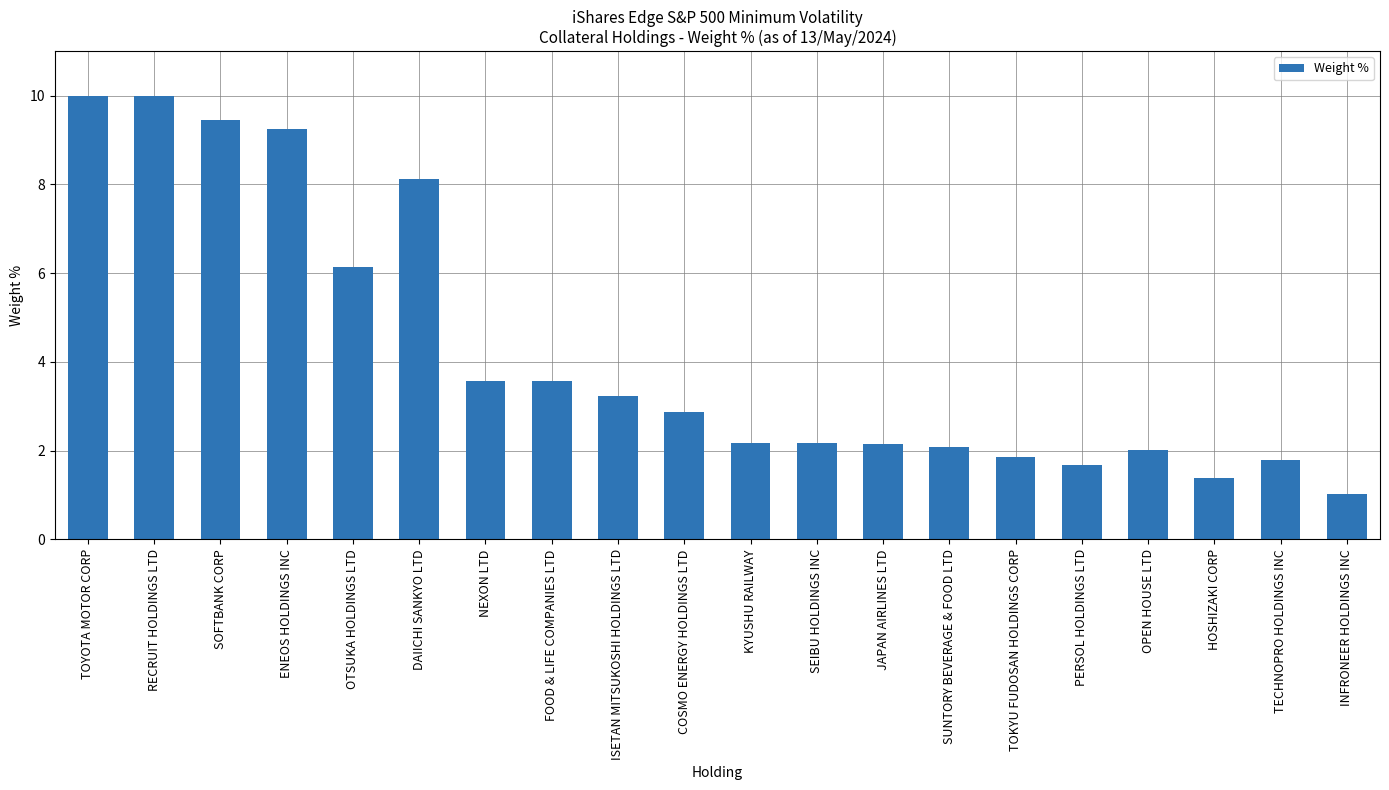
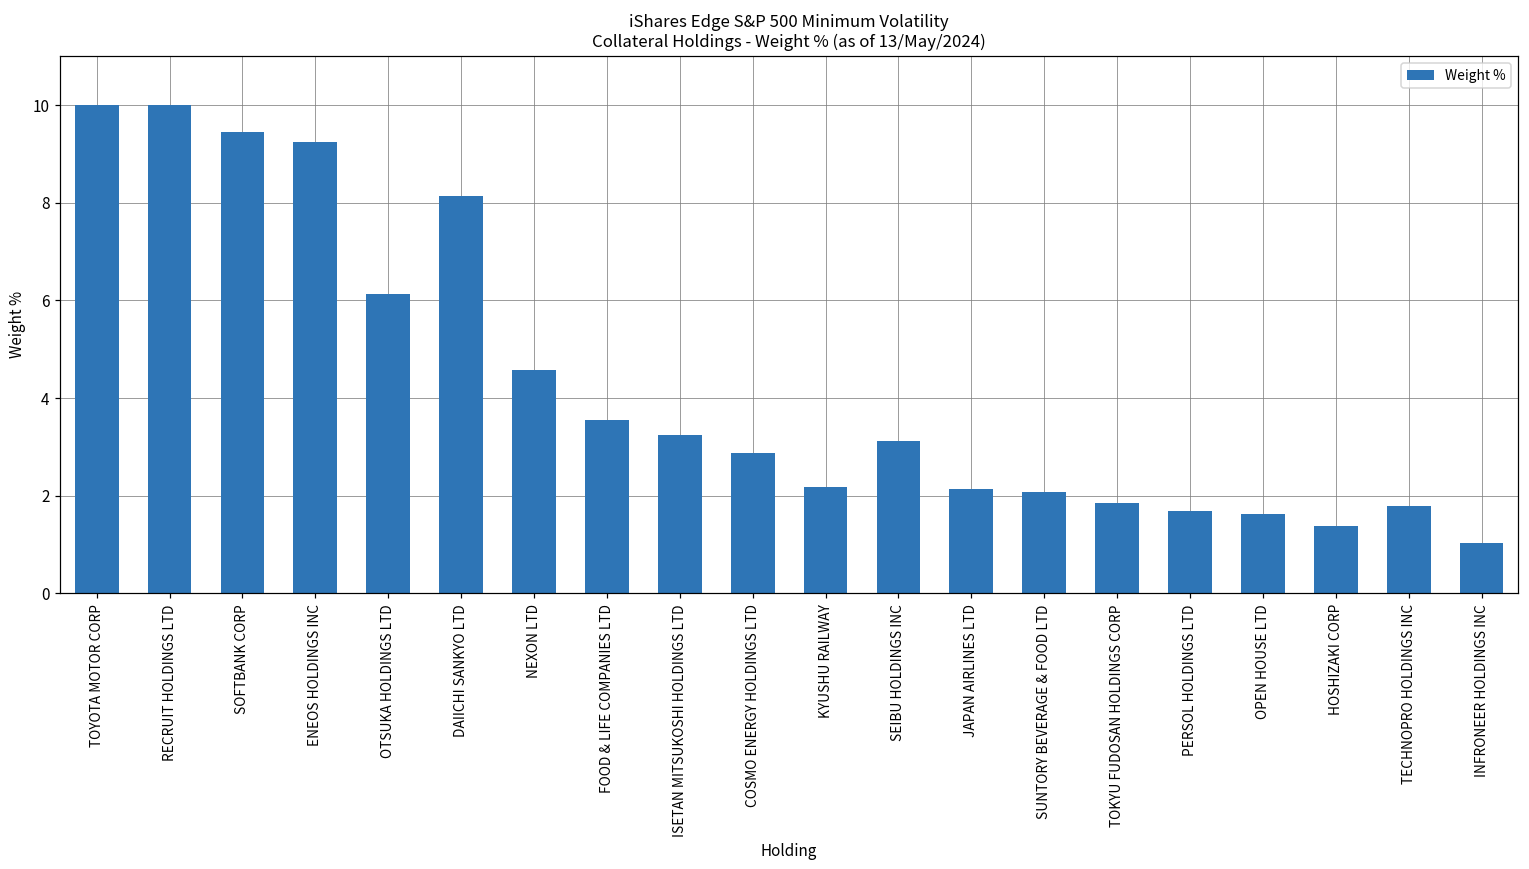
NEXON LTD: 3.6 -> 4.6
SEIBU HOLDINGS INC: 2.2 -> 3.1
OPEN HOUSE LTD: 2.0 -> 1.6
